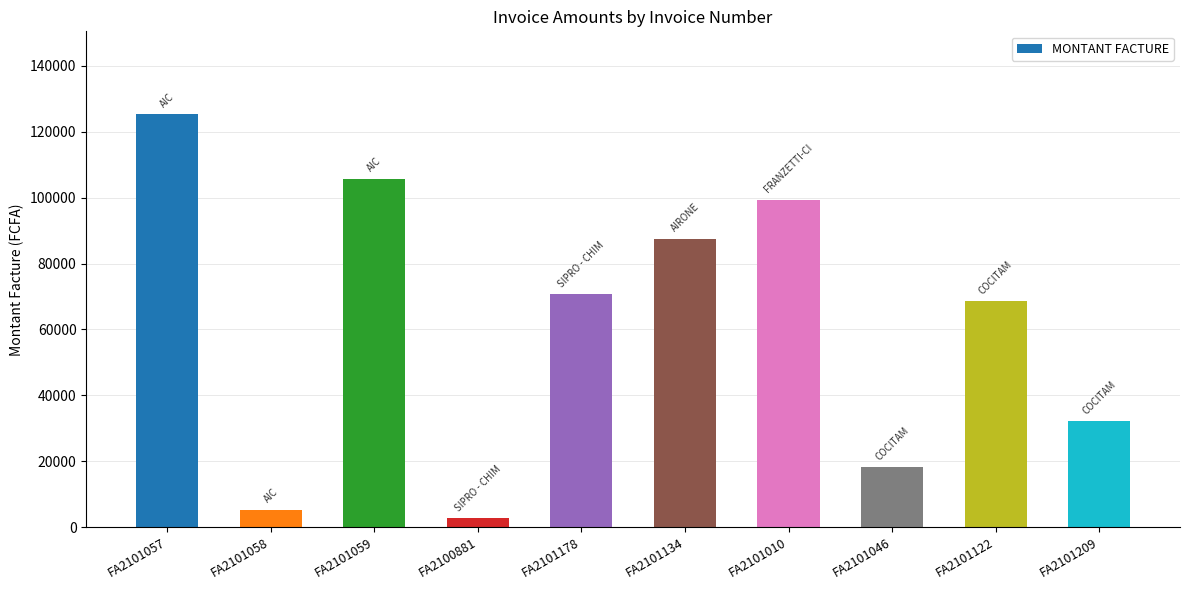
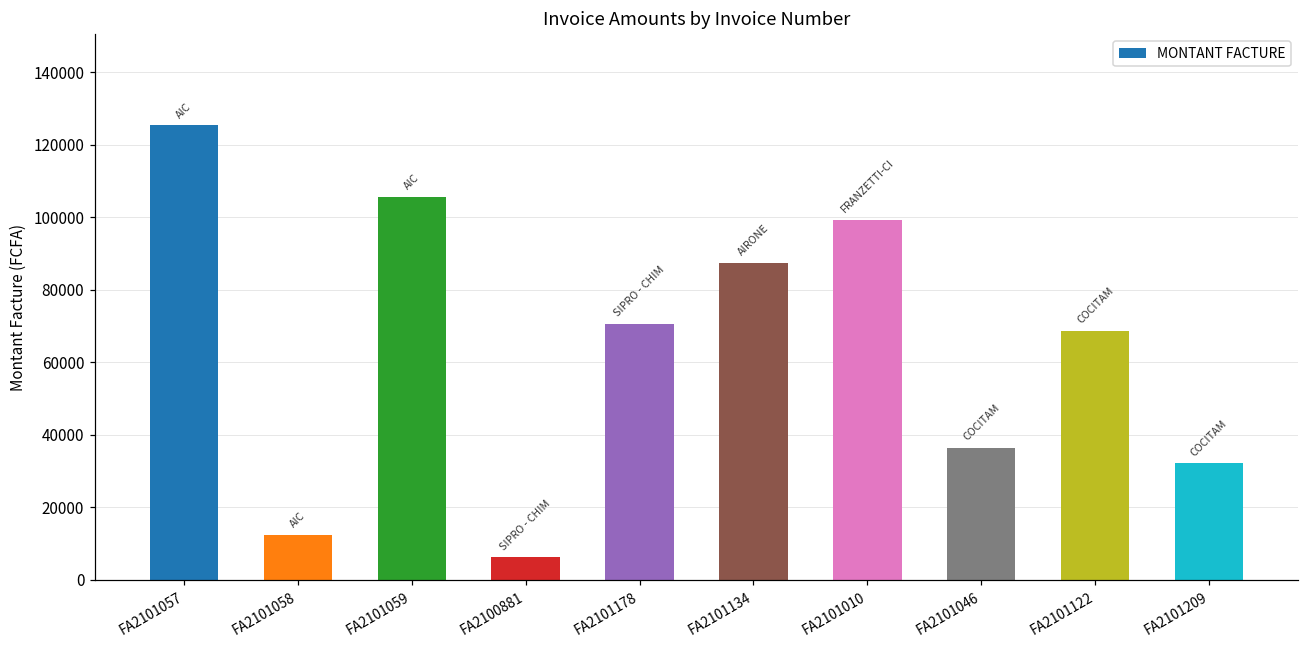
FA2101058: 5000 -> 12000
FA2100881: 3000 -> 6000
FA2101046: 18000 -> 36000
